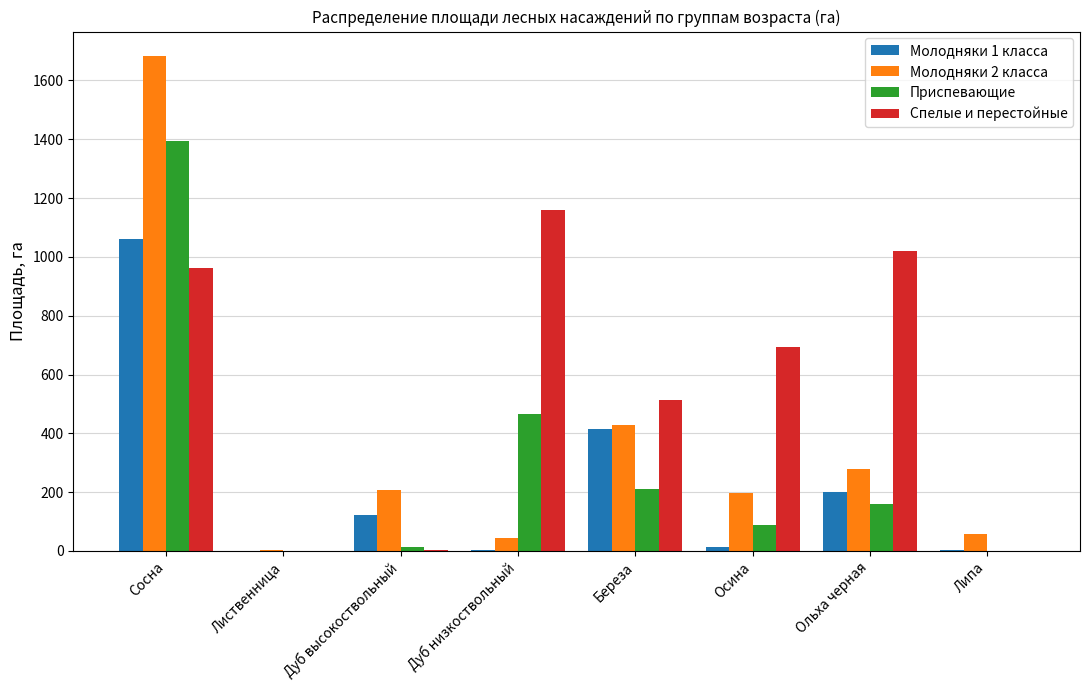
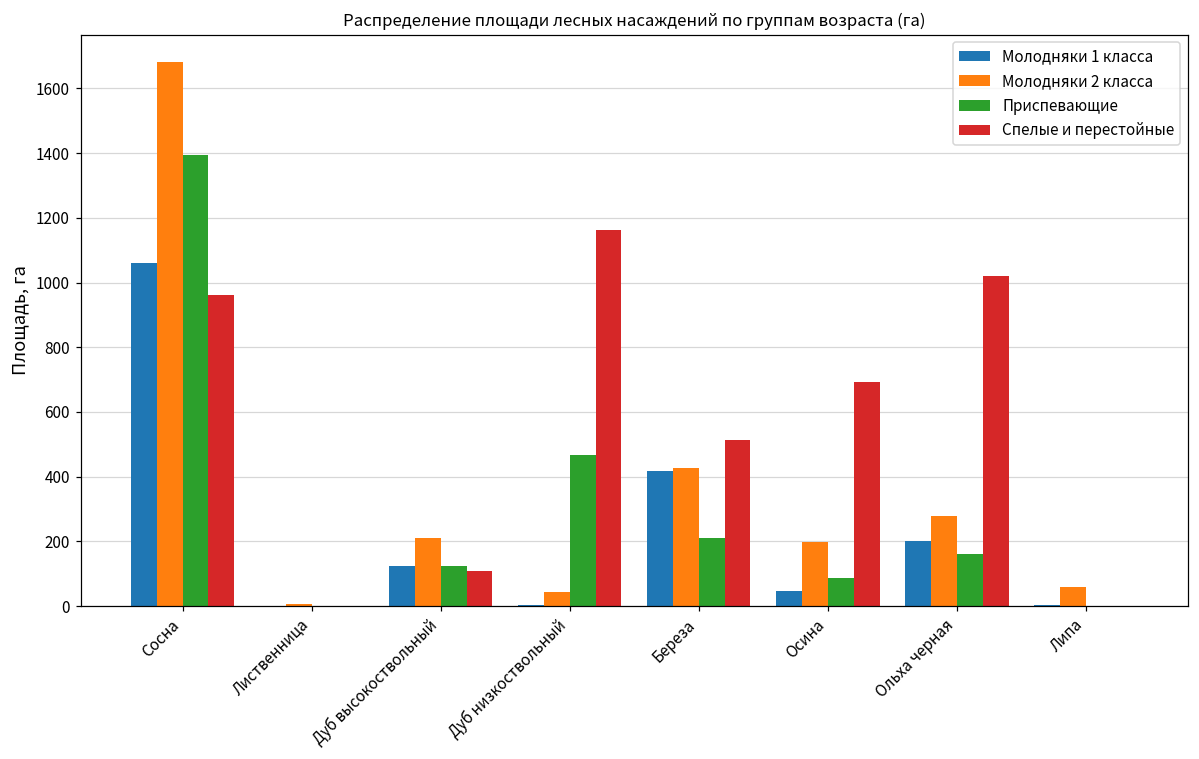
Приспевающие, Дуб выcoкocтвoльный: 20 -> 120
Спелые и перестойные, Дуб выcoкocтвoльный: 0 -> 110
Молодняки 1 класса, Ocинa: 20 -> 50
